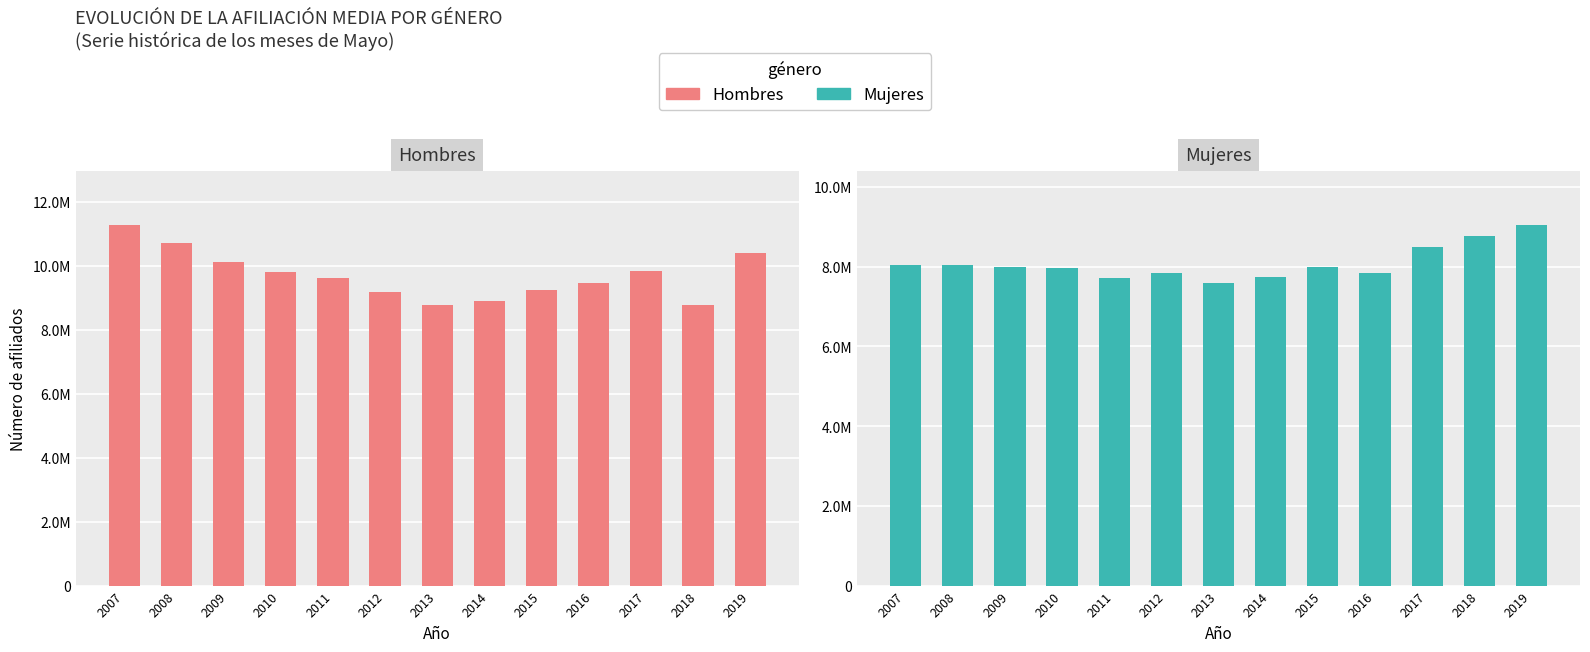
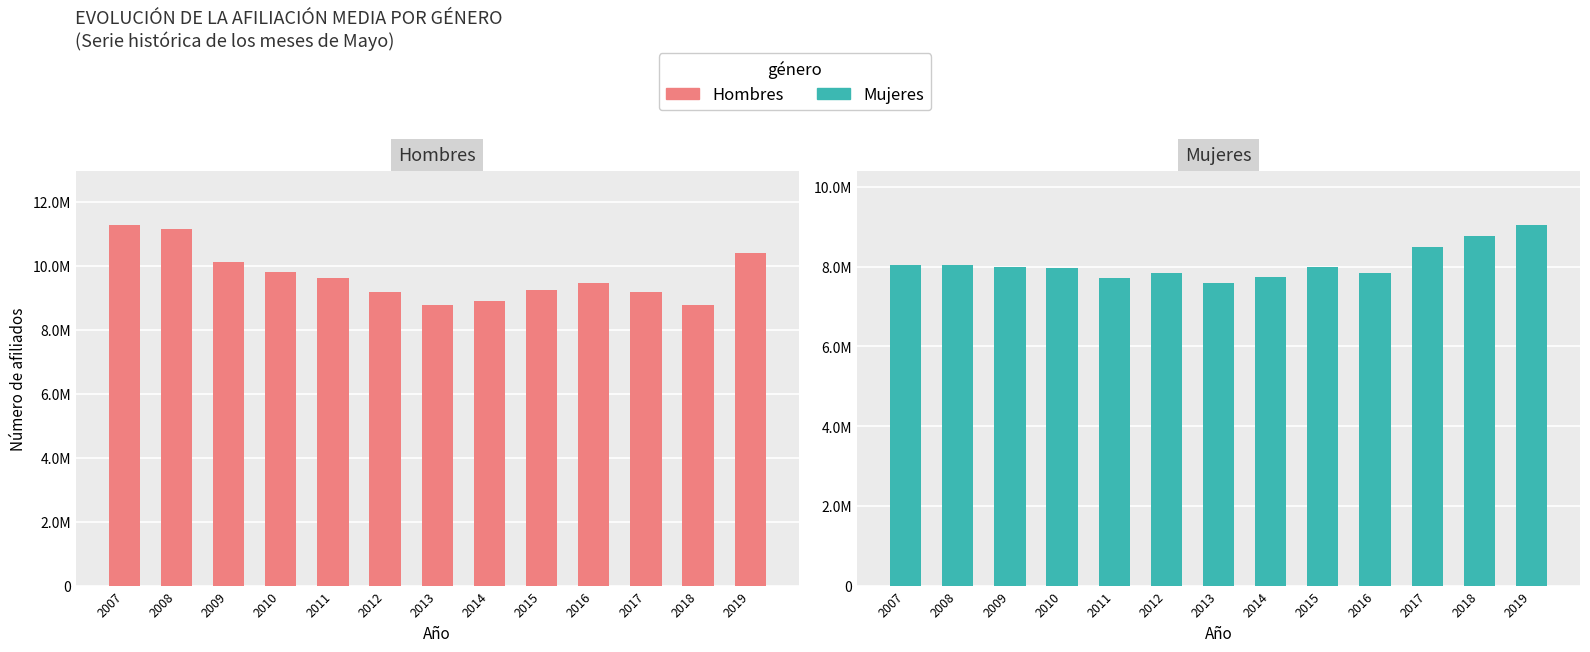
Hombres, 2008: 10700000 -> 11100000
Hombres, 2017: 9800000 -> 9200000
